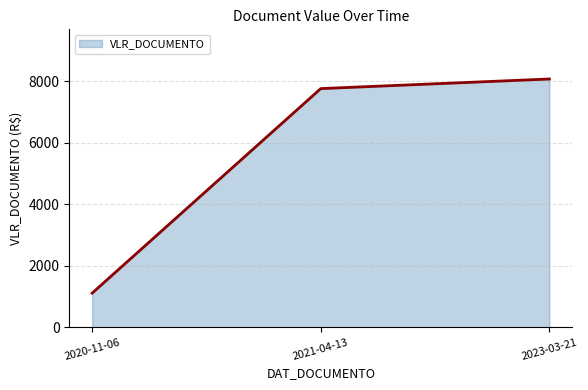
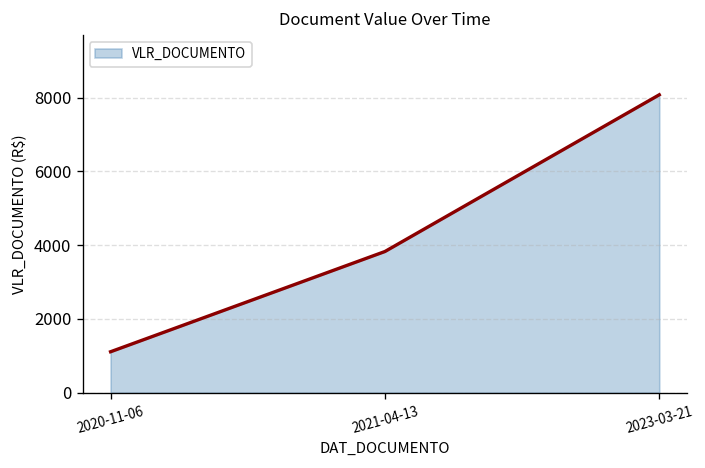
2021-04-13: 7800 -> 3800
